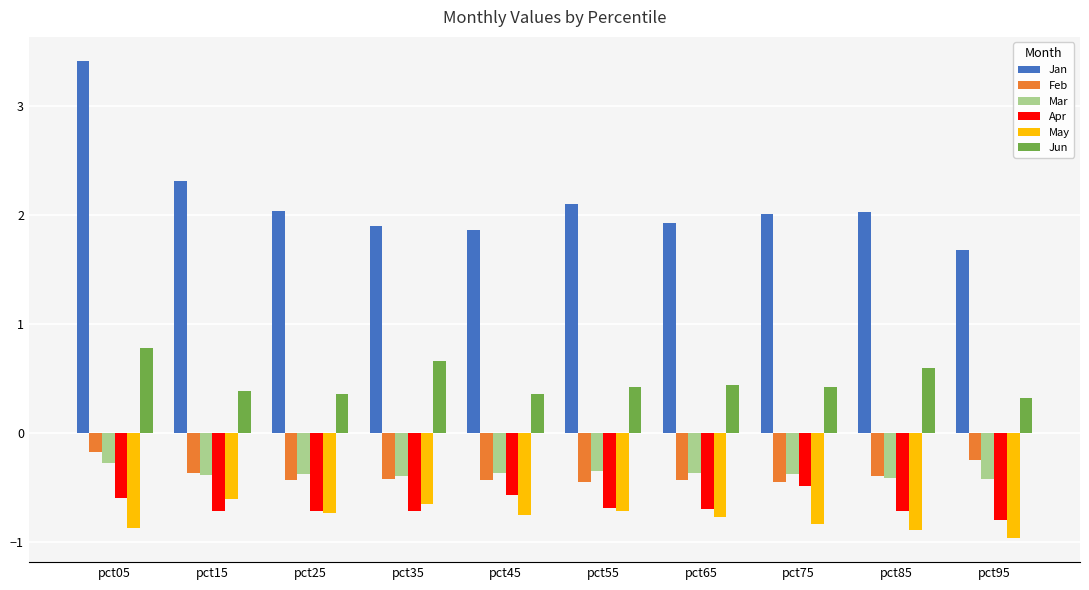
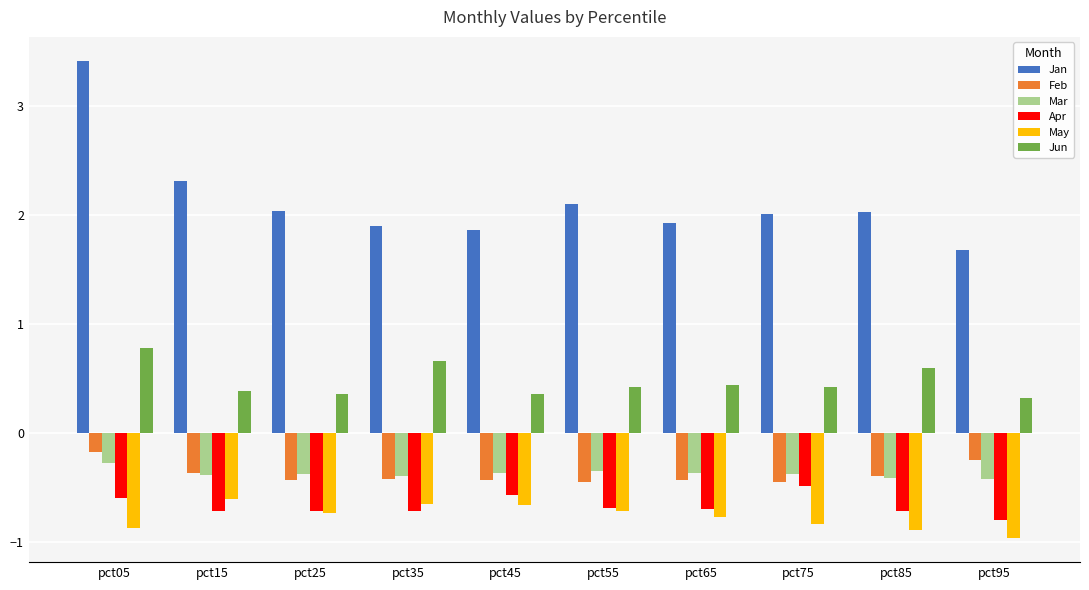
May, pct45: -0.75 -> -0.66
